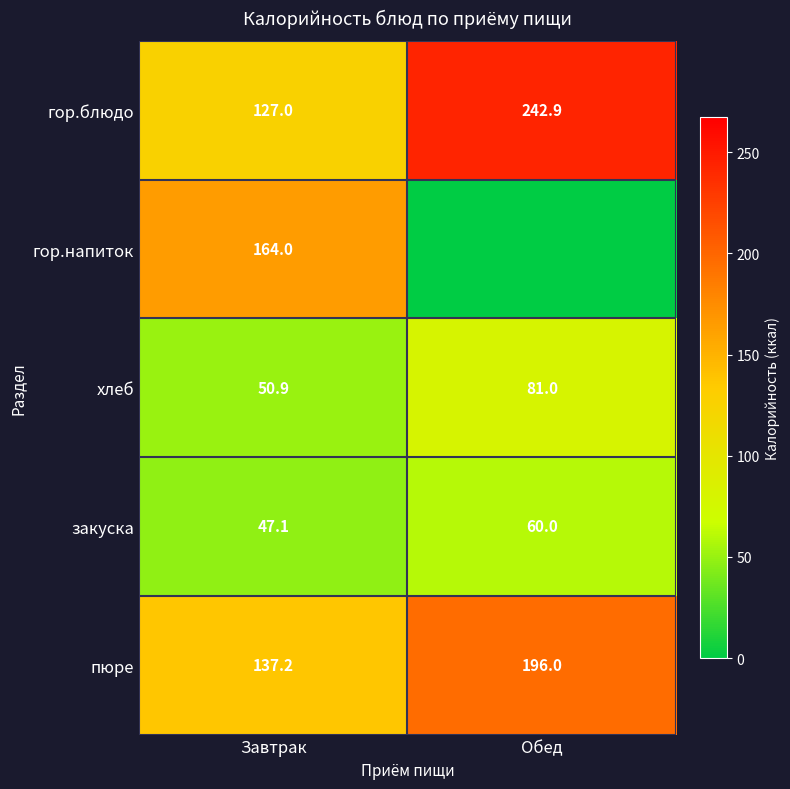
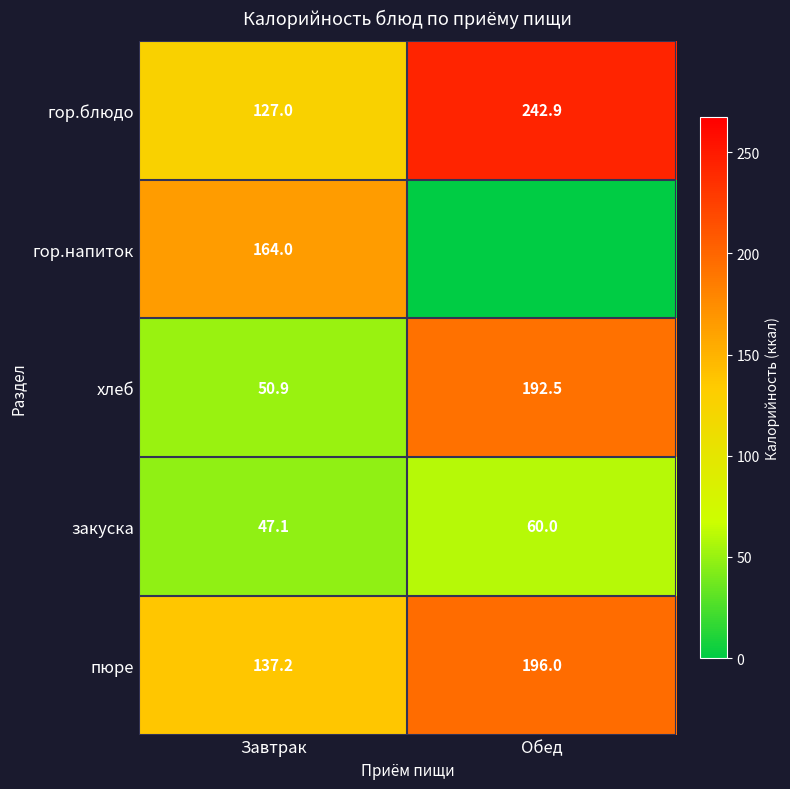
хлеб, Обед: 81.0 -> 192.5
